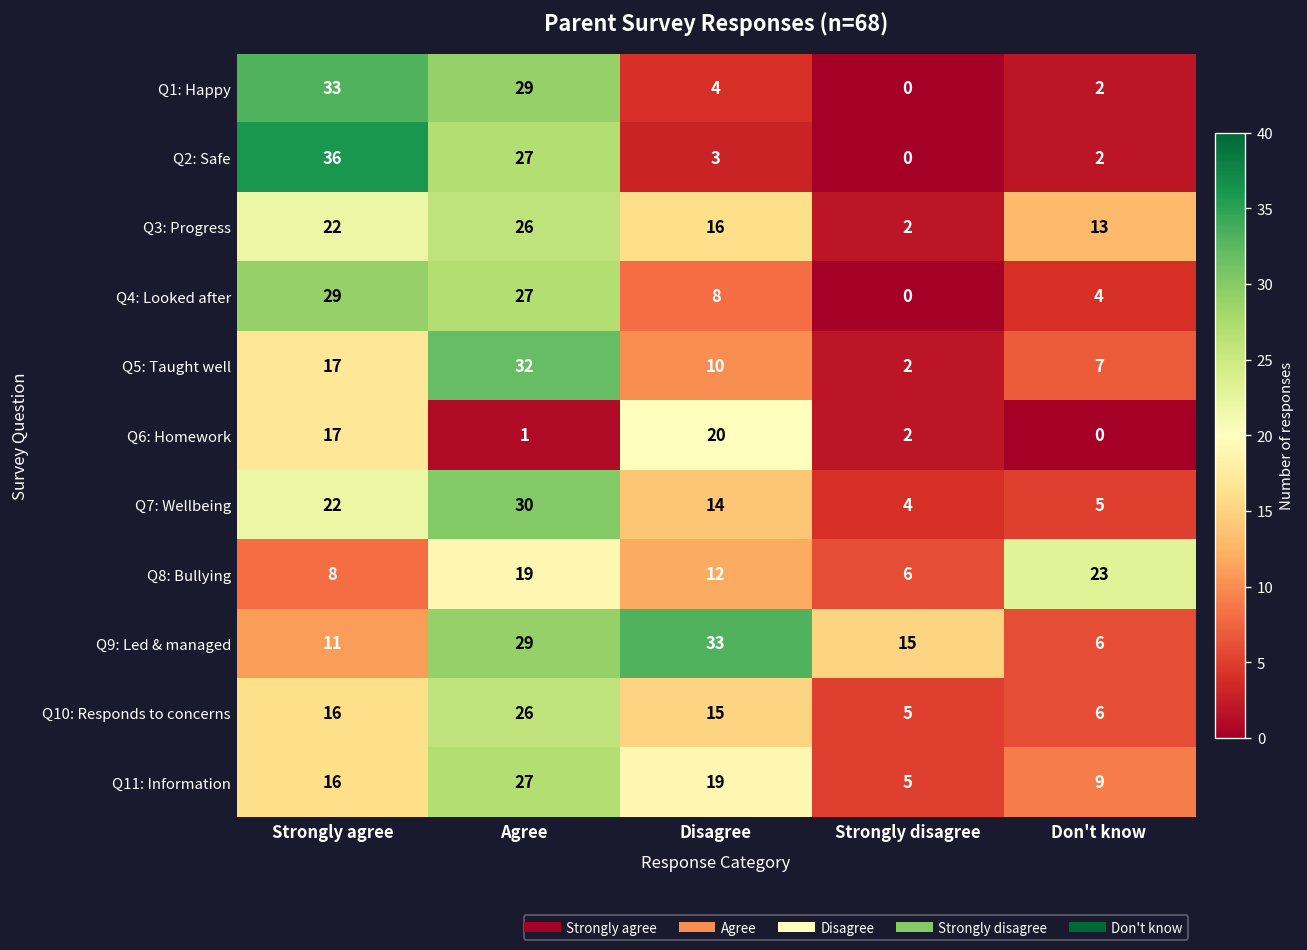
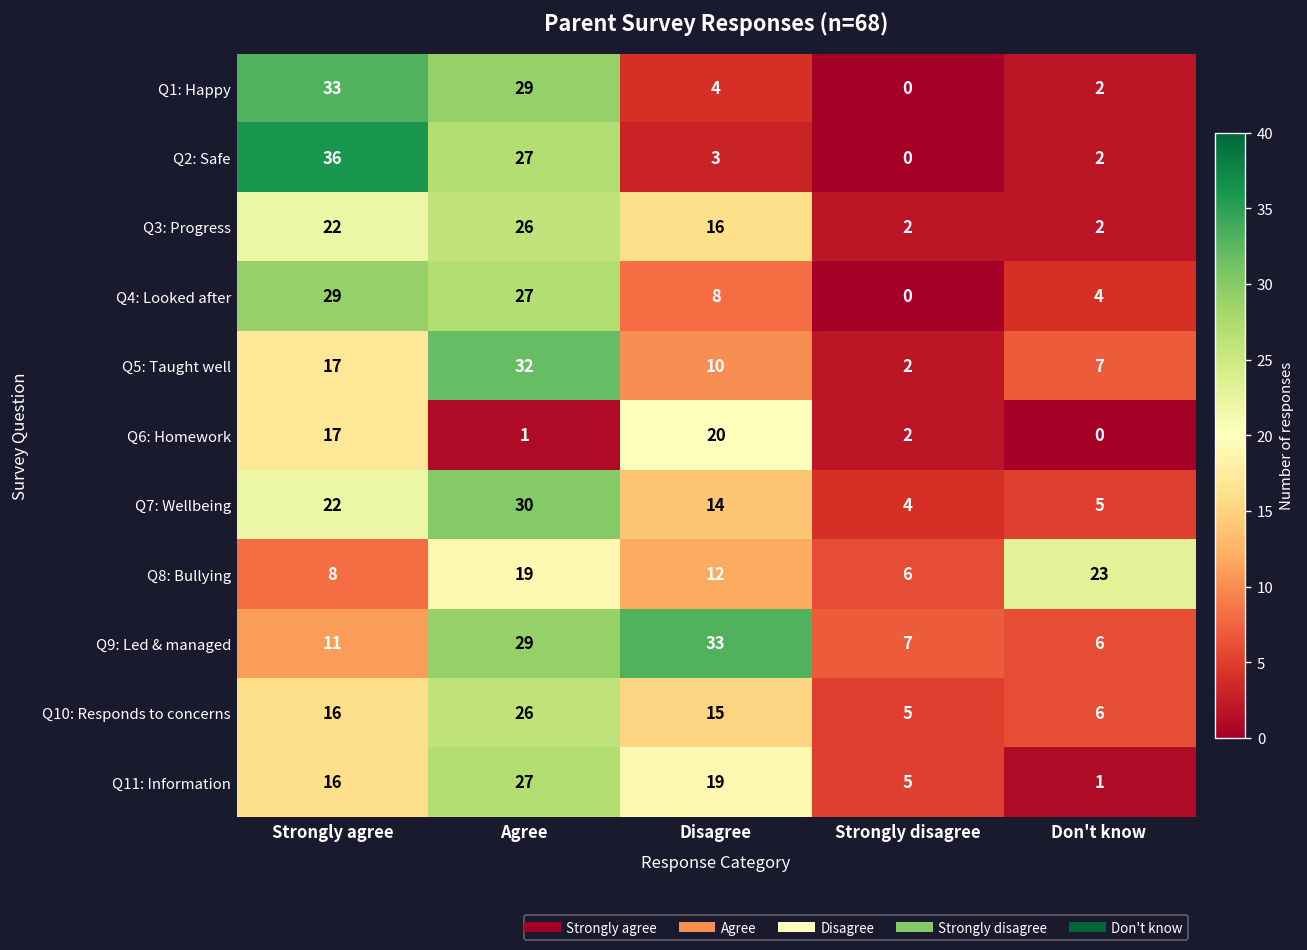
Q3: Progress, Don't know: 13 -> 2
Q9: Led & managed, Strongly disagree: 15 -> 7
Q11: Information, Don't know: 9 -> 1
